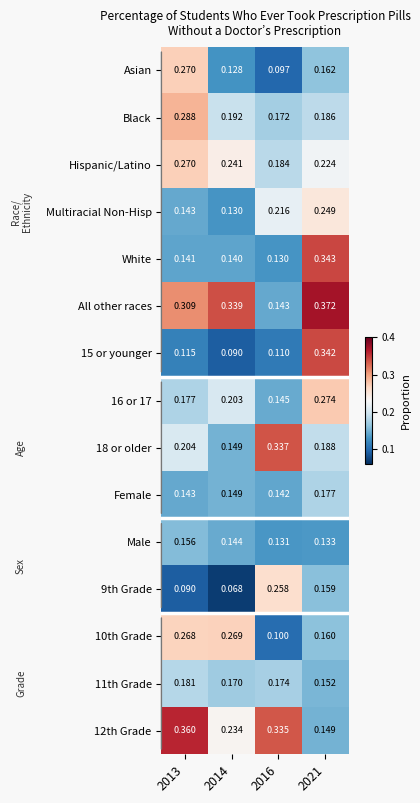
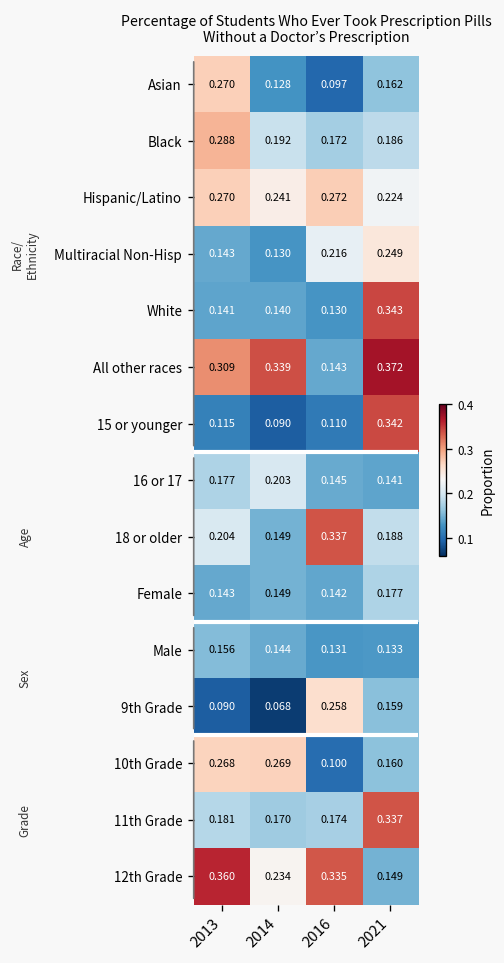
Hispanic/Latino, 2016: 0.184 -> 0.272
16 or 17, 2021: 0.274 -> 0.141
11th Grade, 2021: 0.152 -> 0.337
